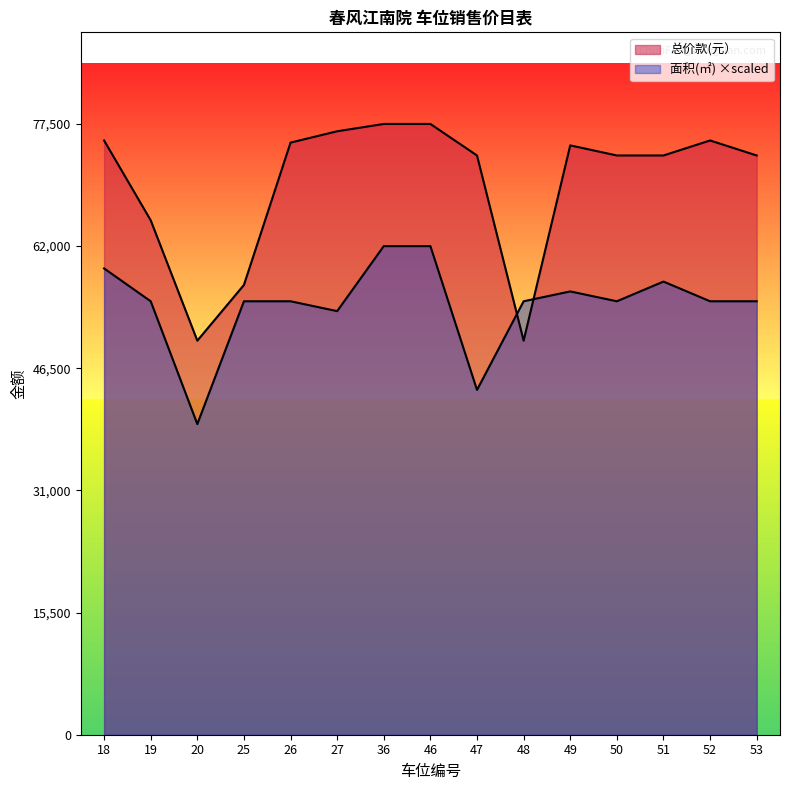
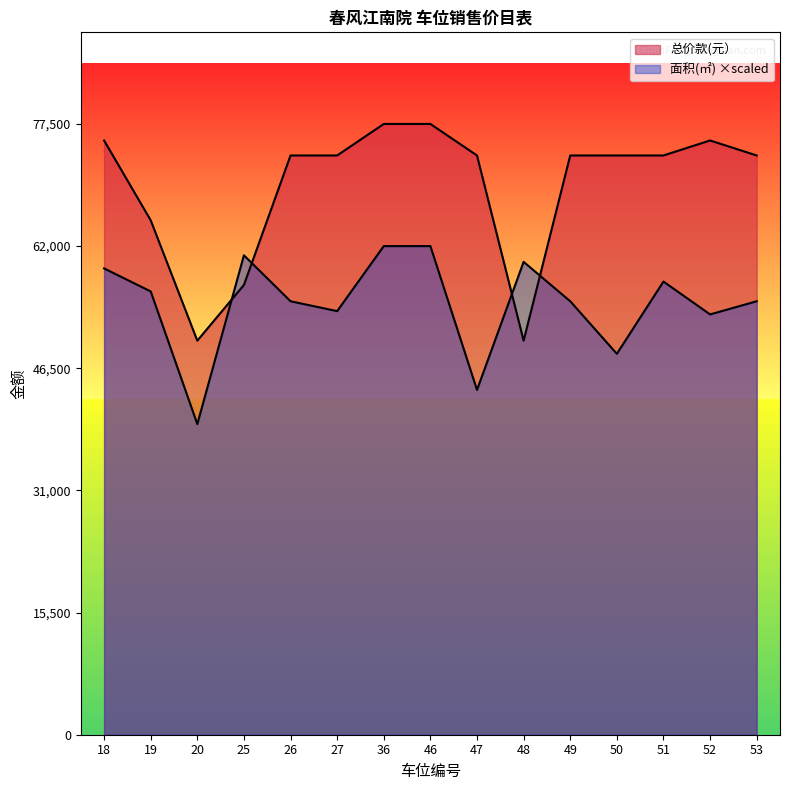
面积(㎡) ×scaled, 19: 55,000 -> 56,000
面积(㎡) ×scaled, 25: 55,000 -> 61,000
总价款(元）, 26: 75,000 -> 74,000
总价款(元）, 27: 77,000 -> 74,000
面积(㎡) ×scaled, 48: 55,000 -> 60,000
总价款(元）, 49: 75,000 -> 74,000
面积(㎡) ×scaled, 49: 56,000 -> 55,000
面积(㎡) ×scaled, 50: 55,000 -> 48,000
面积(㎡) ×scaled, 52: 55,000 -> 53,000
